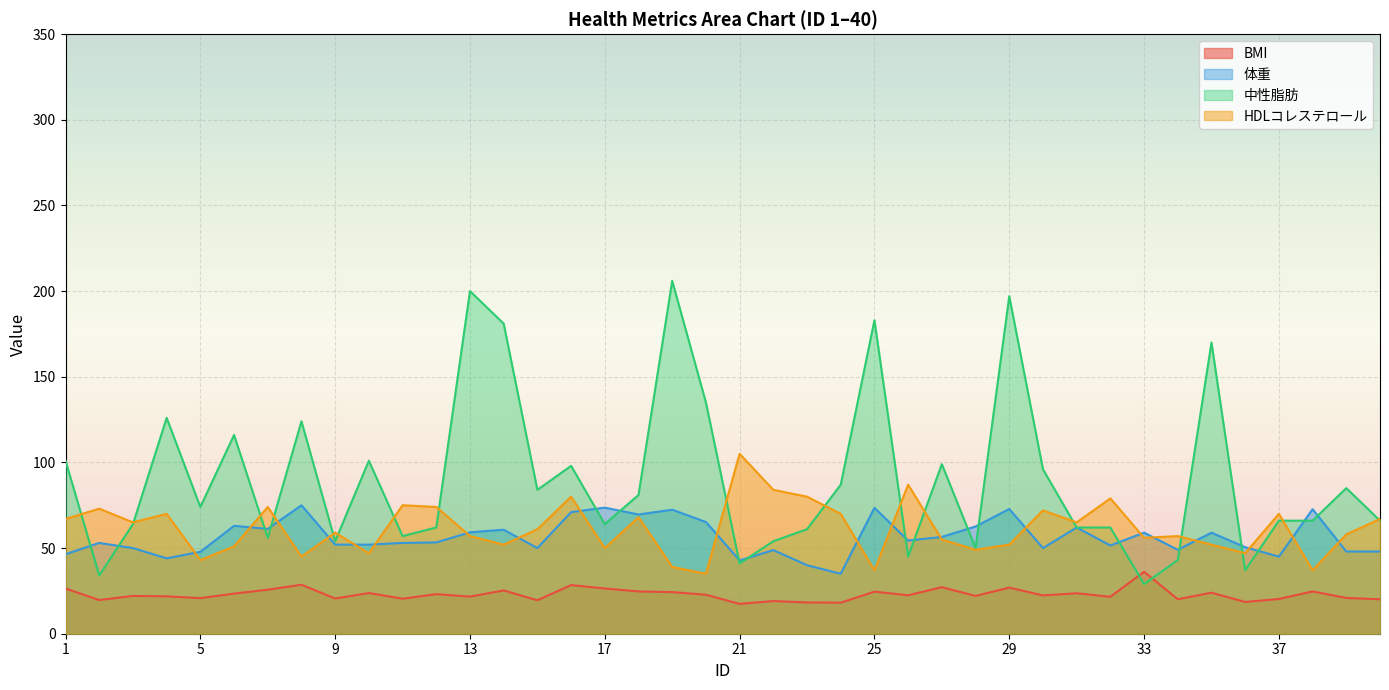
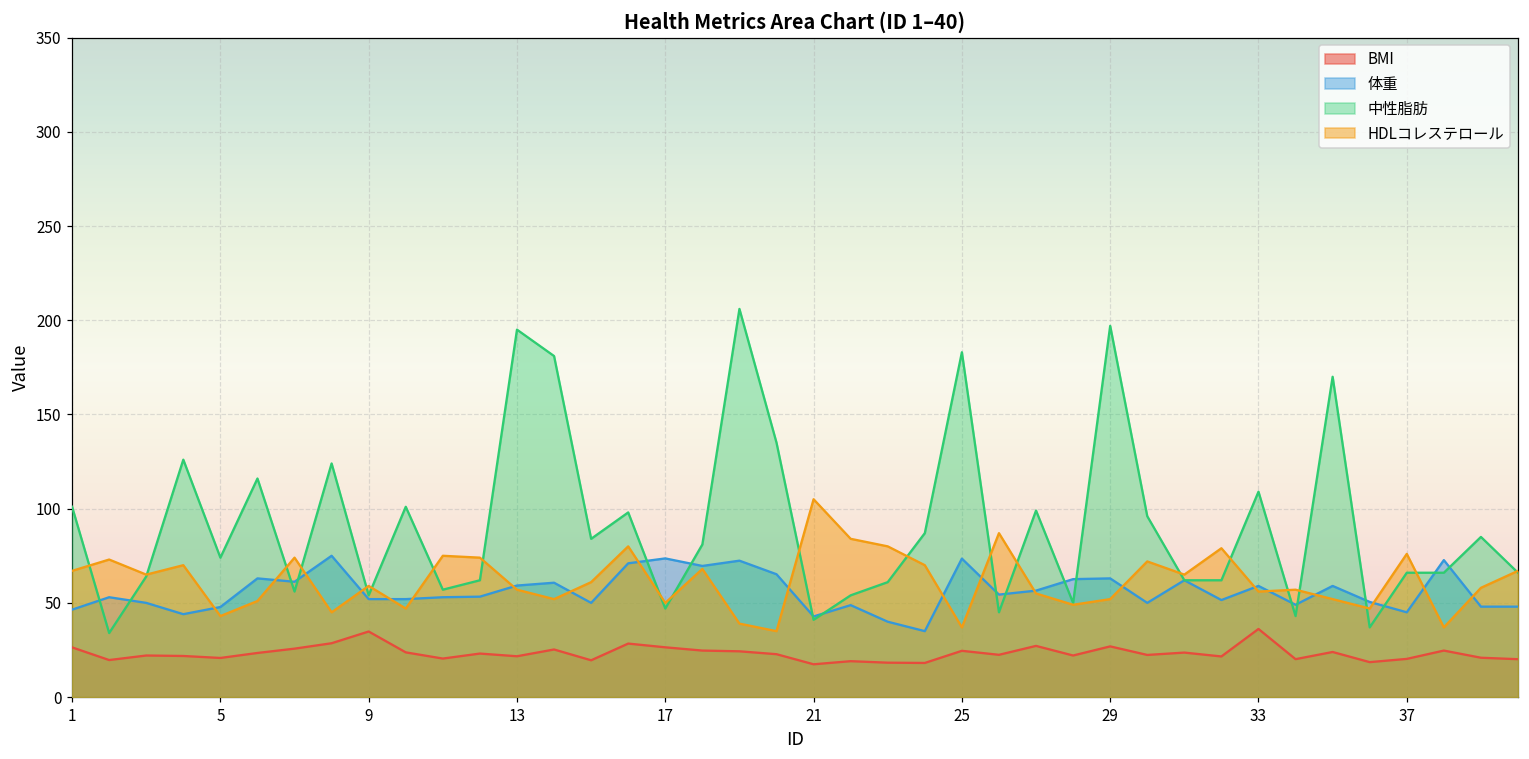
BMI, 9: 21 -> 35
中性脂肪, 13: 200 -> 195
中性脂肪, 17: 64 -> 47
体重, 29: 73 -> 63
中性脂肪, 33: 29 -> 109
HDLコレステロール, 37: 70 -> 76
